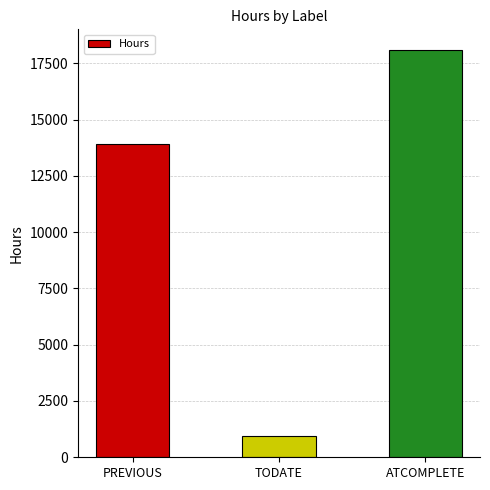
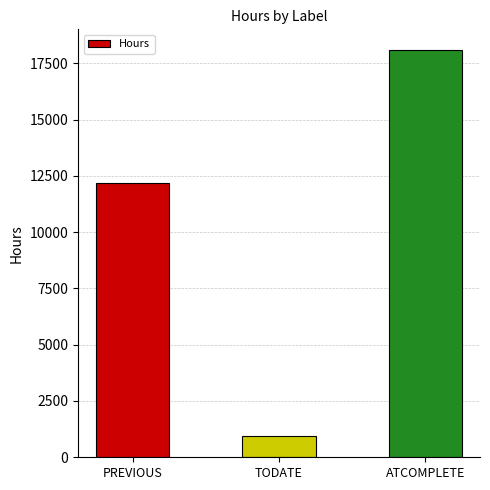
PREVIOUS: 13900 -> 12200
